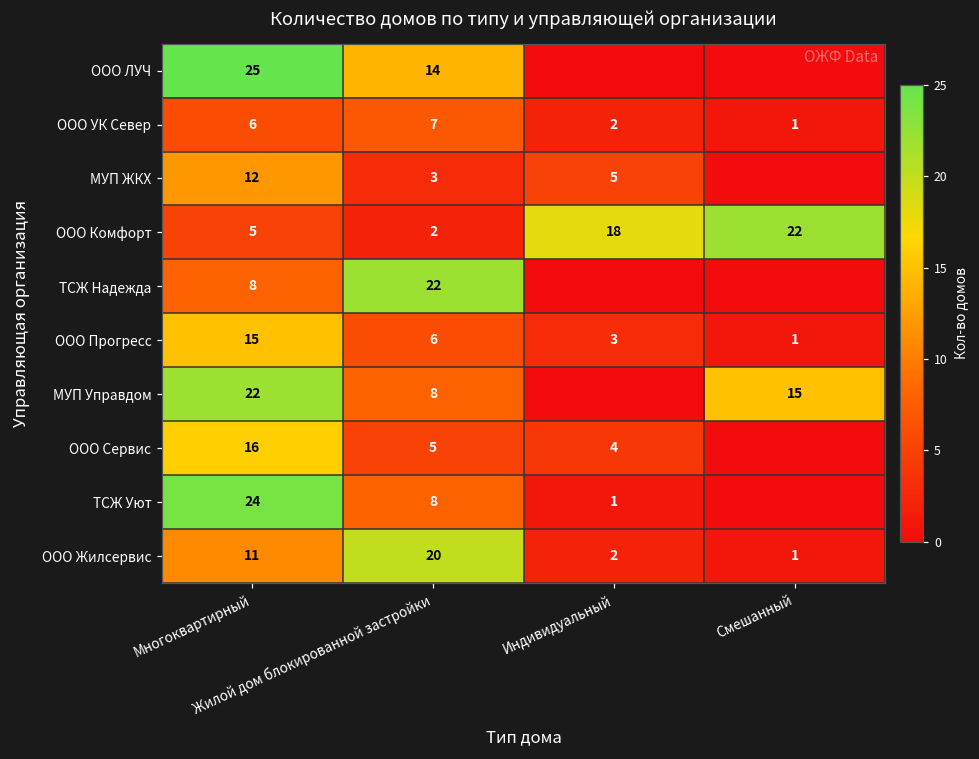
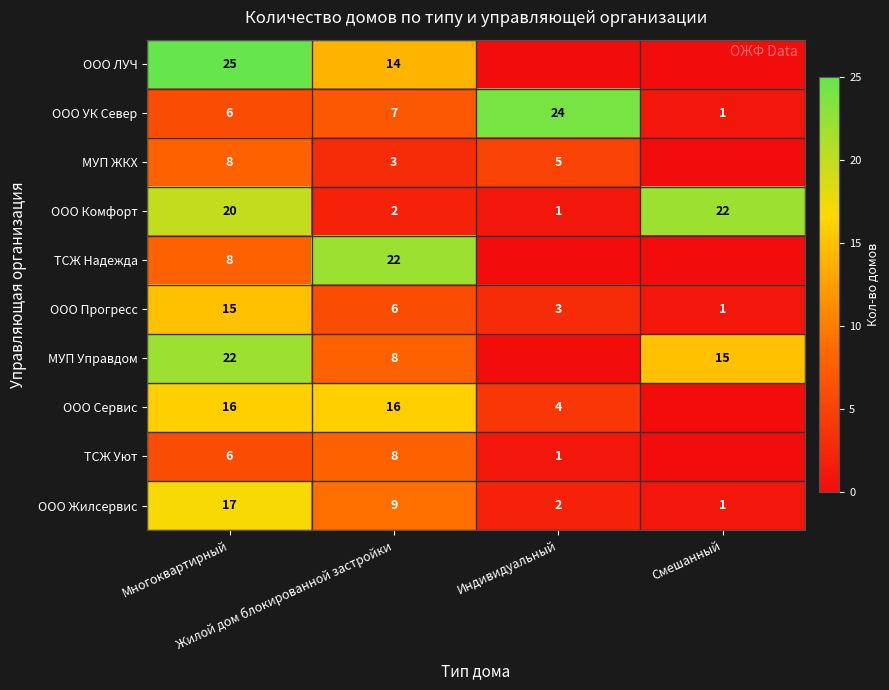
ООО УК Север, Индивидуальный: 2 -> 24
МУП ЖКХ, Многоквартирный: 12 -> 8
ООО Комфорт, Многоквартирный: 5 -> 20
ООО Комфорт, Индивидуальный: 18 -> 1
ООО Сервис, Жилой дом блокированной застройки: 5 -> 16
ТСЖ Уют, Многоквартирный: 24 -> 6
ООО Жилсервис, Многоквартирный: 11 -> 17
ООО Жилсервис, Жилой дом блокированной застройки: 20 -> 9
